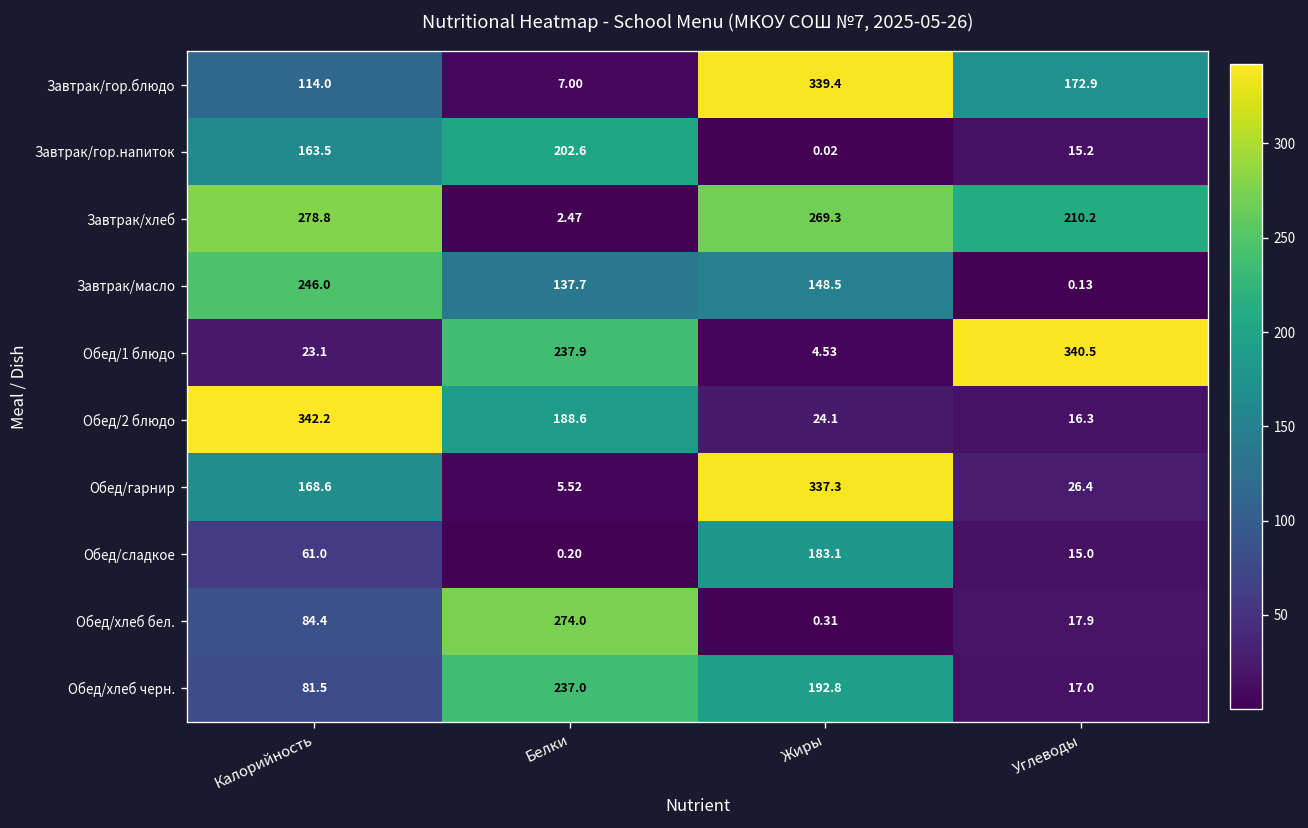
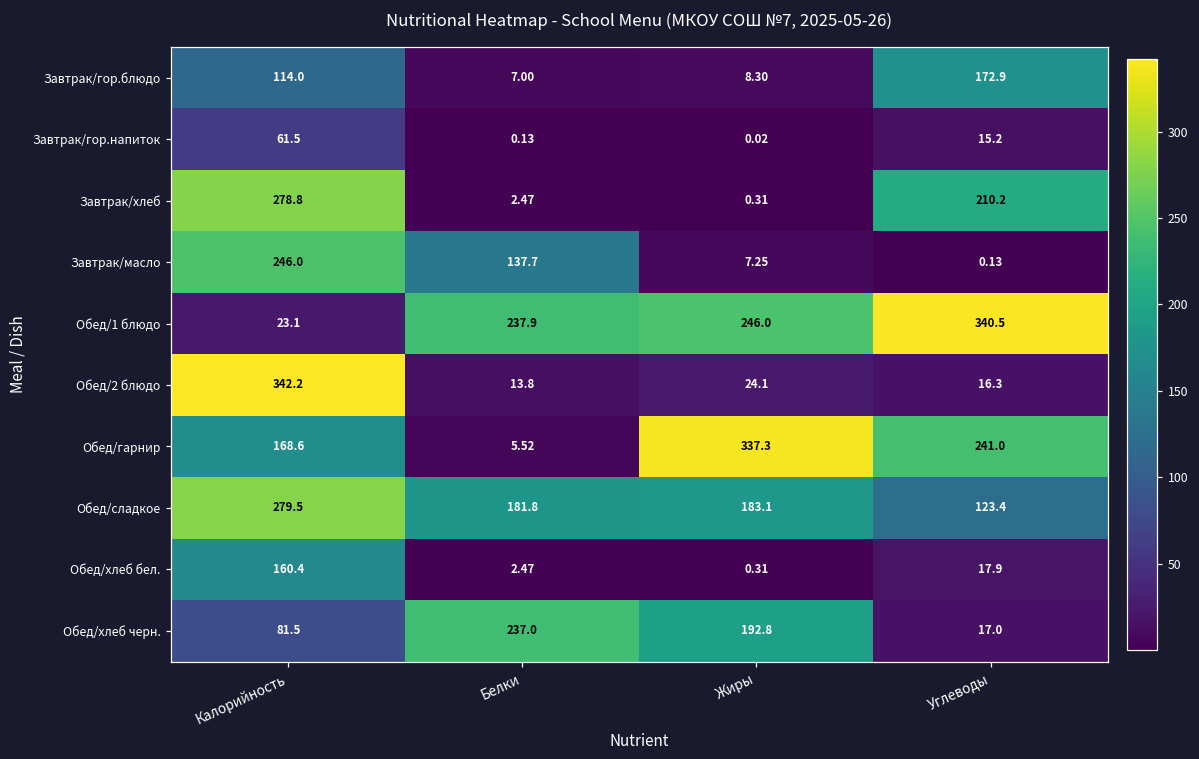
Завтрак/гор.блюдо, Жиры: 339.4 -> 8.30
Завтрак/гор.напиток, Калорийность: 163.5 -> 61.5
Завтрак/гор.напиток, Белки: 202.6 -> 0.13
Завтрак/хлеб, Жиры: 269.3 -> 0.31
Завтрак/масло, Жиры: 148.5 -> 7.25
Обед/1 блюдо, Жиры: 4.53 -> 246.0
Обед/2 блюдо, Белки: 188.6 -> 13.8
Обед/гарнир, Углеводы: 26.4 -> 241.0
Обед/сладкое, Калорийность: 61.0 -> 279.5
Обед/сладкое, Белки: 0.20 -> 181.8
Обед/сладкое, Углеводы: 15.0 -> 123.4
Обед/хлеб бел., Калорийность: 84.4 -> 160.4
Обед/хлеб бел., Белки: 274.0 -> 2.47
